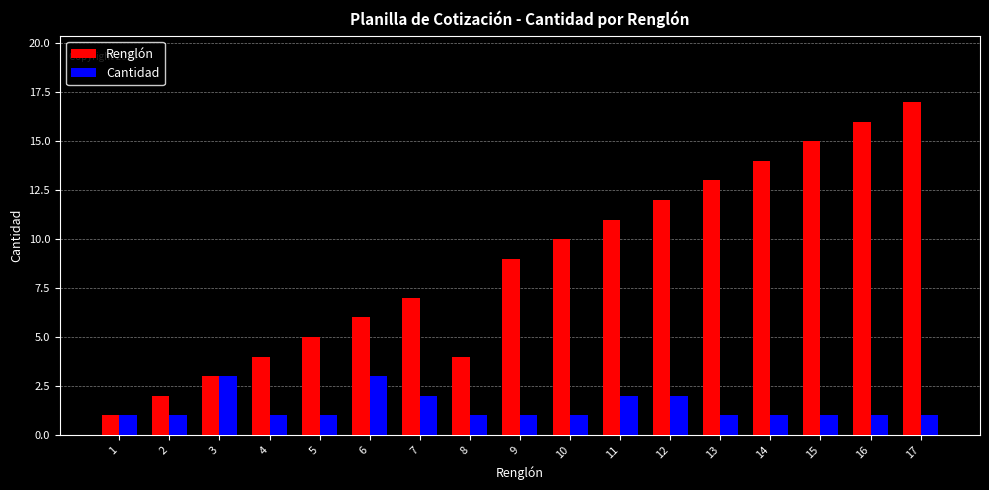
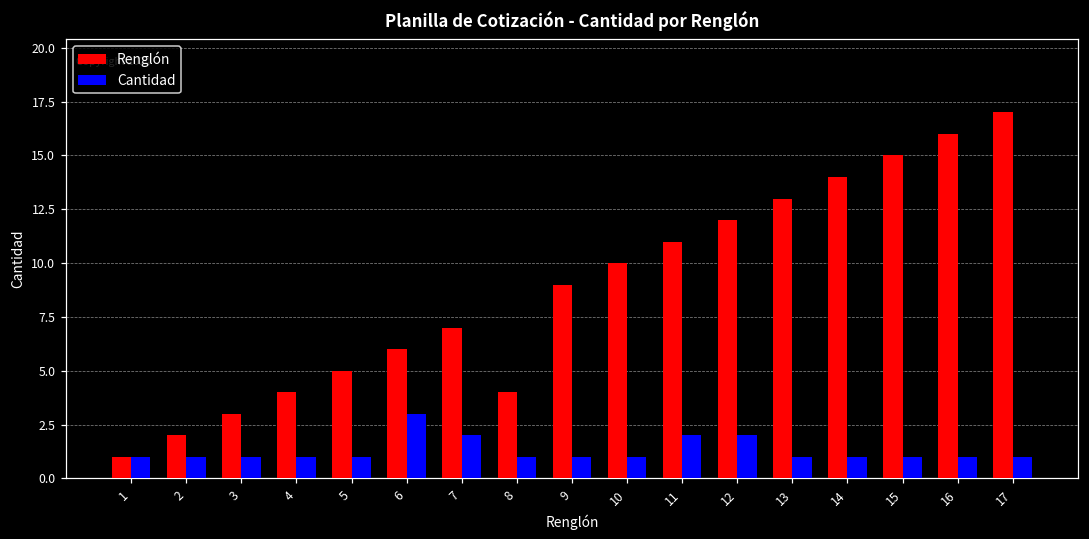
Cantidad, 3: 3 -> 1
